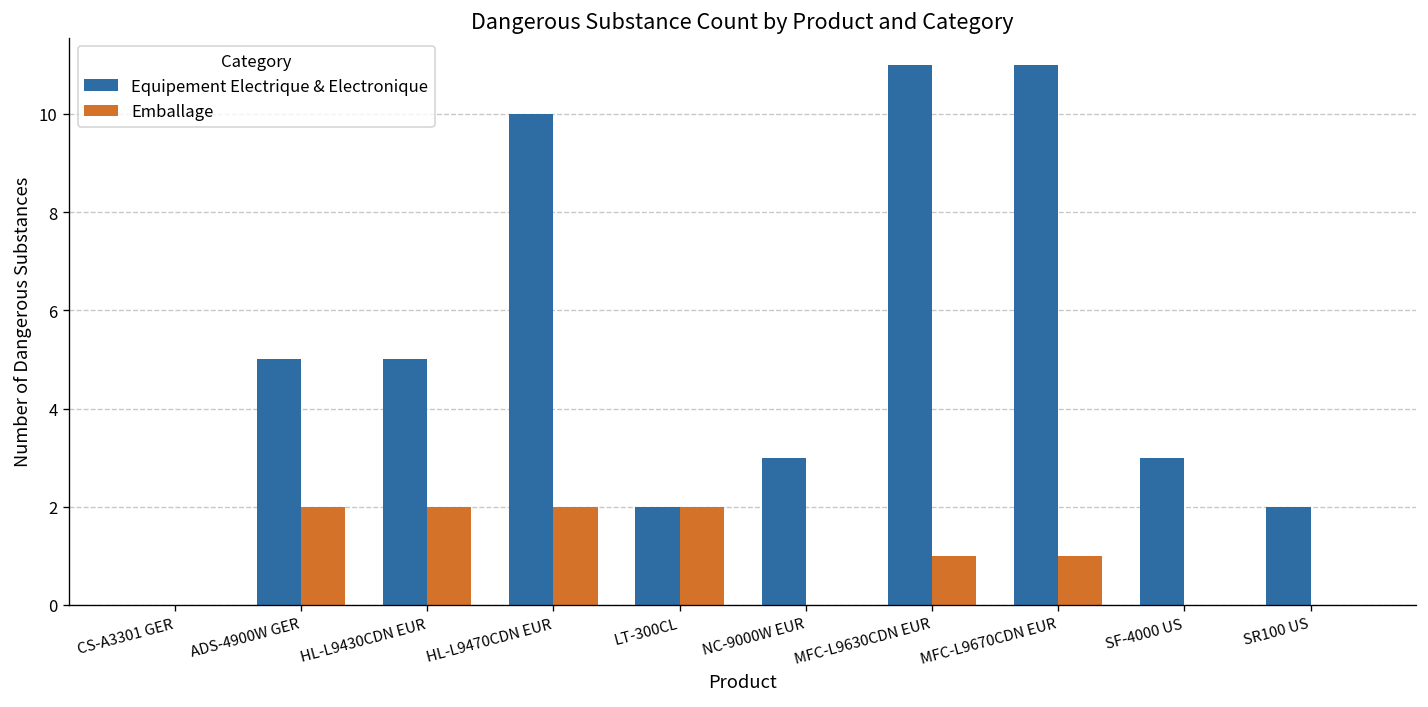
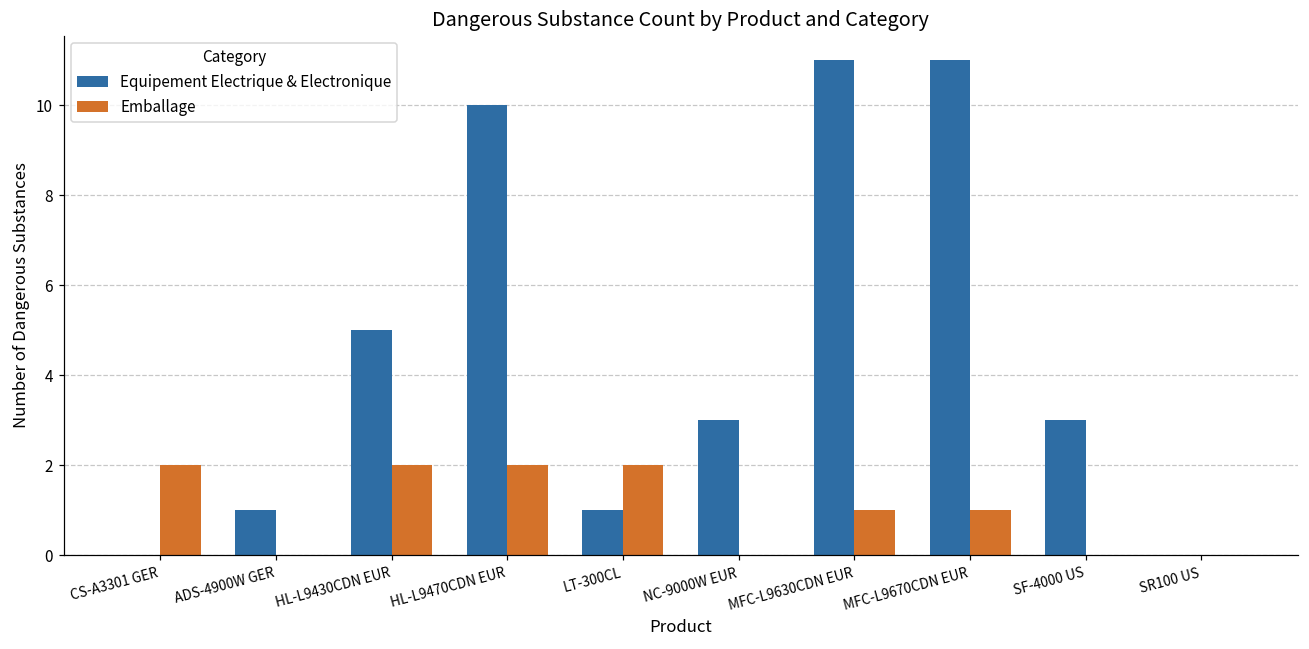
Emballage, CS-A3301 GER: 0 -> 2
Equipement Electrique & Electronique, ADS-4900W GER: 5 -> 1
Emballage, ADS-4900W GER: 2 -> 0
Equipement Electrique & Electronique, LT-300CL: 2 -> 1
Equipement Electrique & Electronique, SR100 US: 2 -> 0
